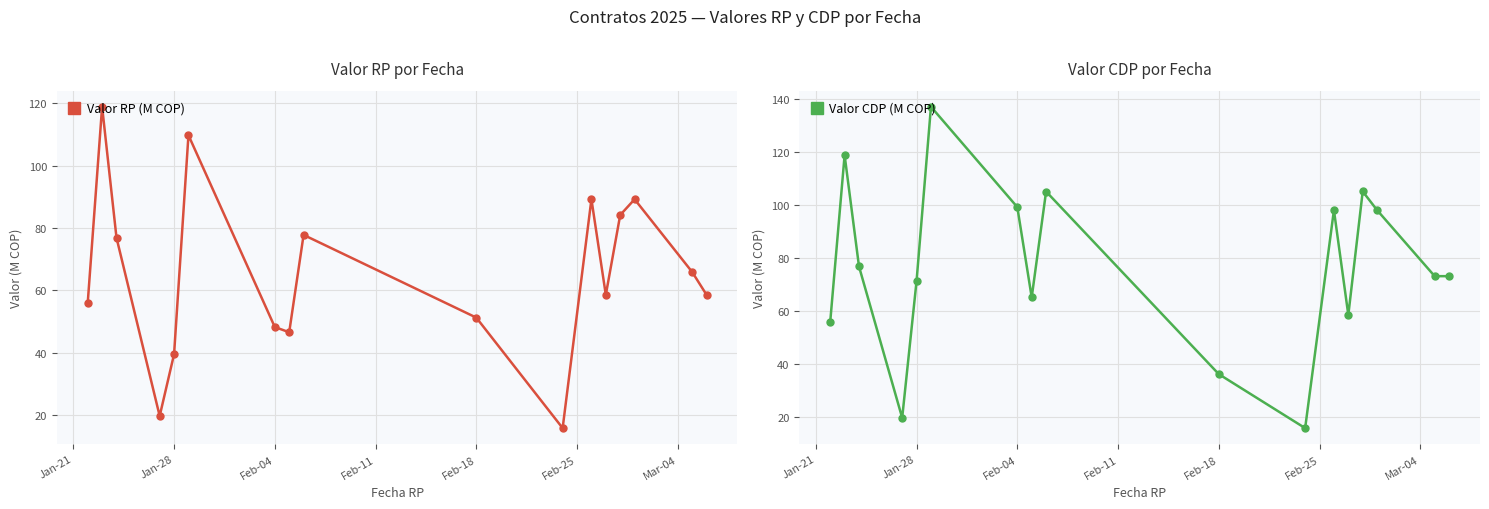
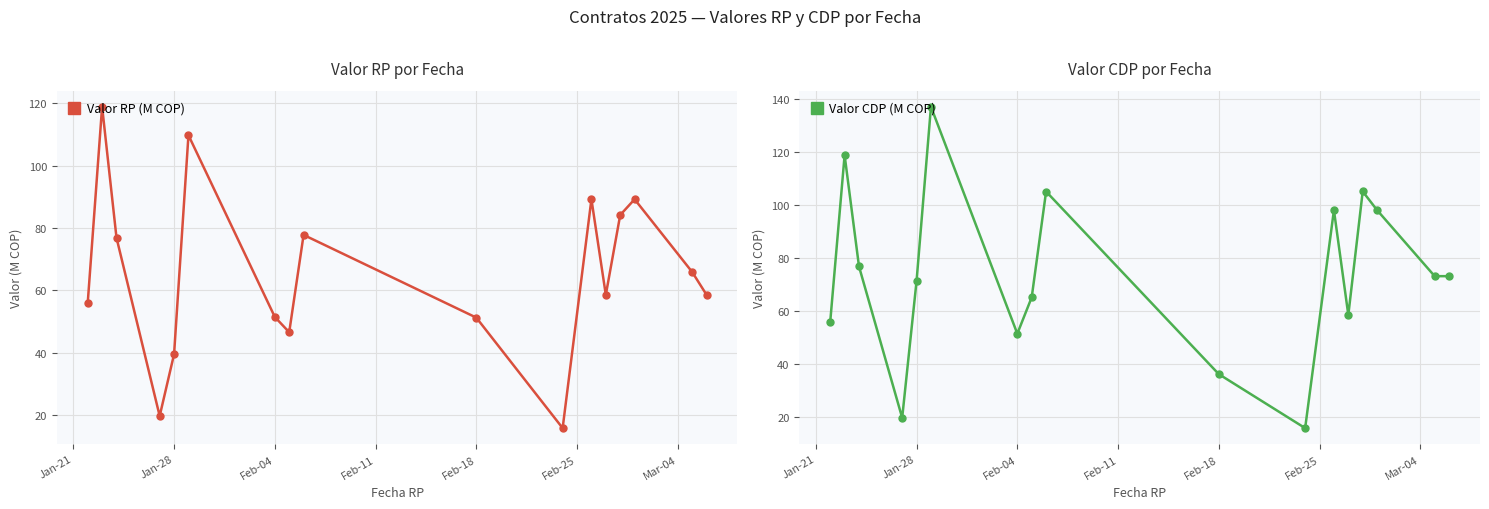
Valor RP por Fecha, Feb-04: 48 -> 51
Valor CDP por Fecha, Feb-04: 99 -> 51
